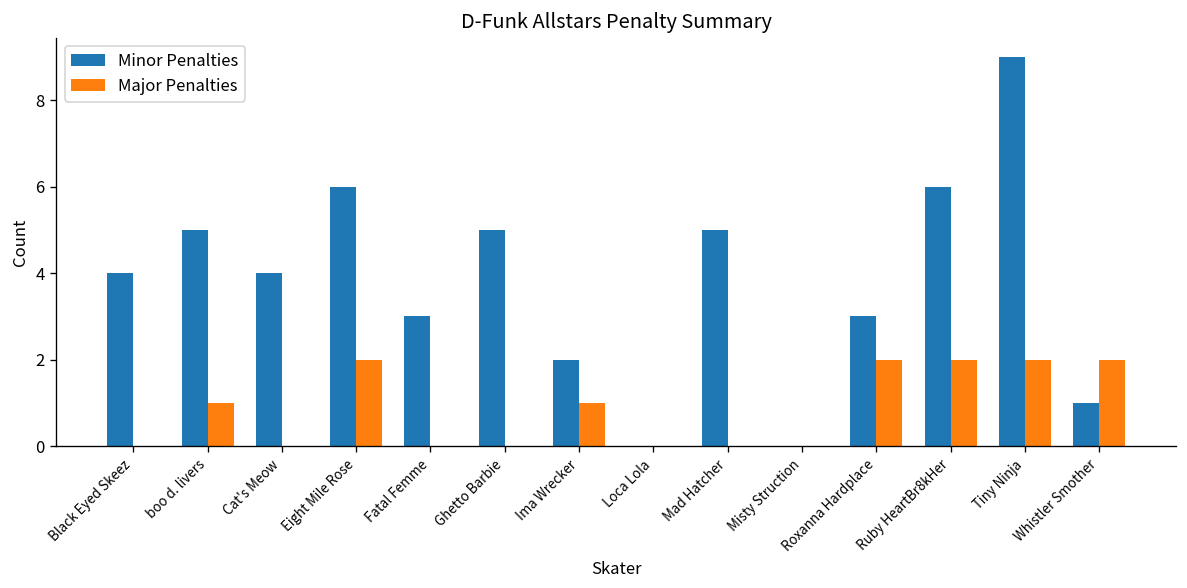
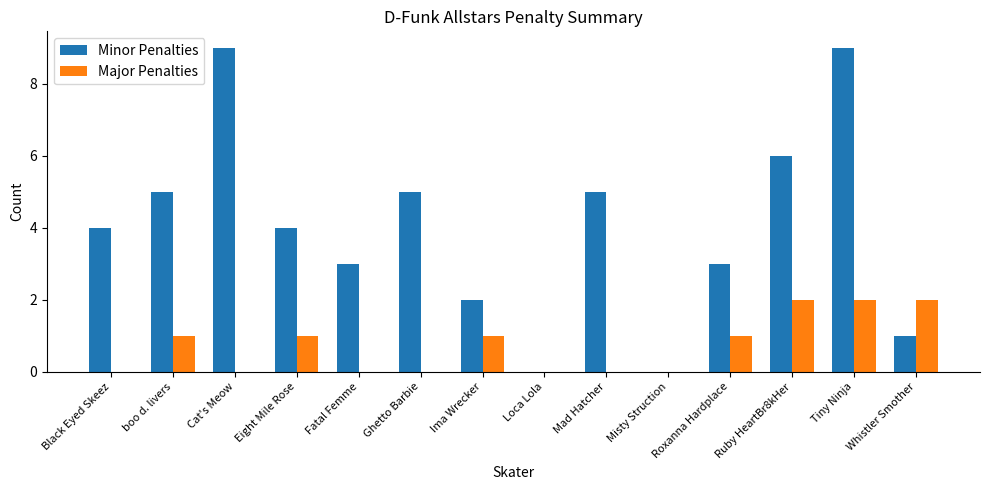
Minor Penalties, Cat's Meow: 4 -> 9
Minor Penalties, Eight Mile Rose: 6 -> 4
Major Penalties, Eight Mile Rose: 2 -> 1
Major Penalties, Roxanna Hardplace: 2 -> 1
